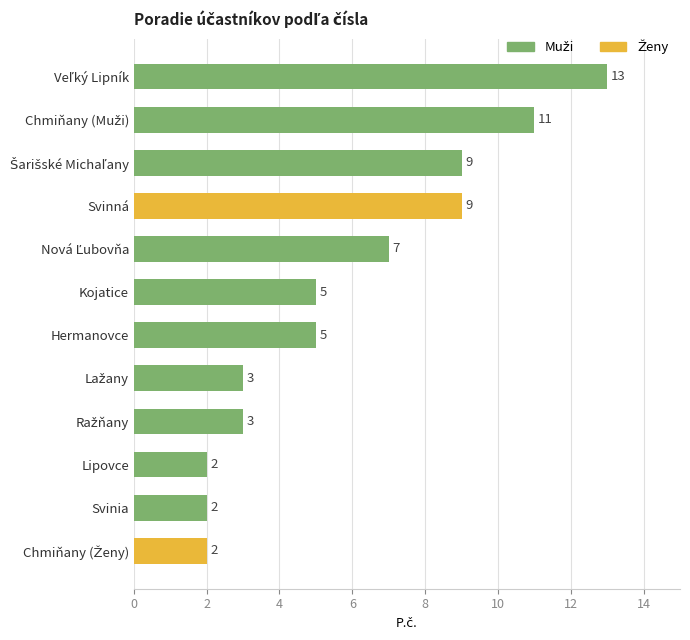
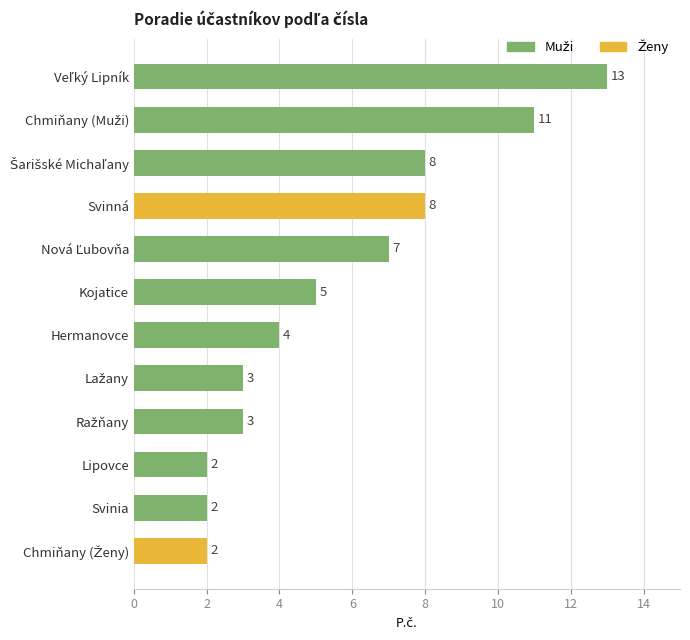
Šarišské Michaľany: 9 -> 8
Svinná: 9 -> 8
Hermanovce: 5 -> 4
